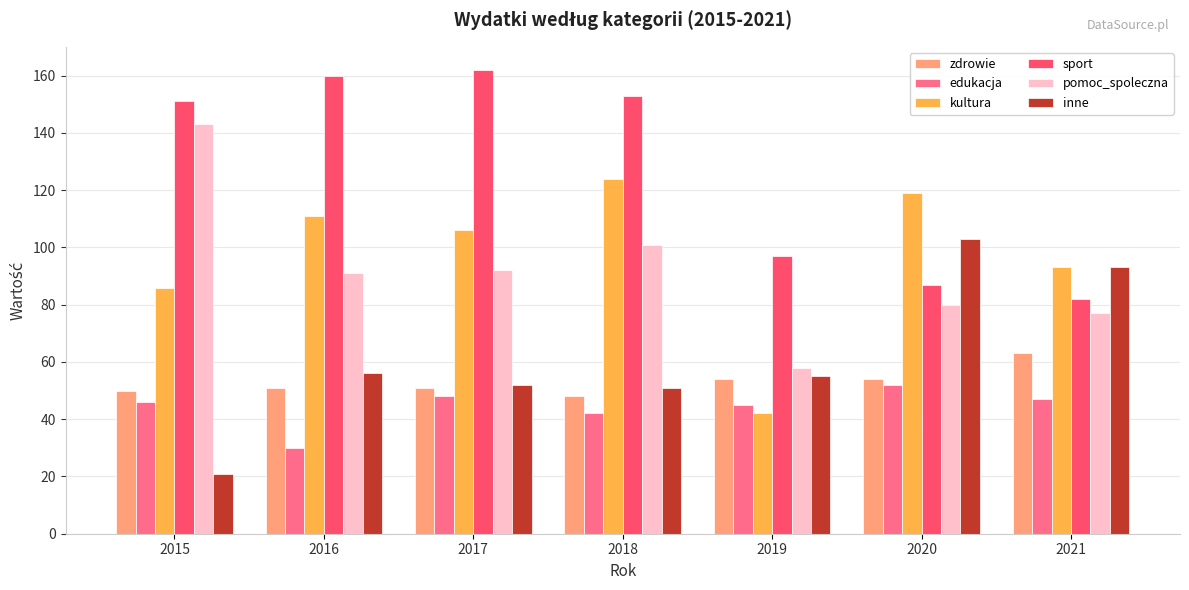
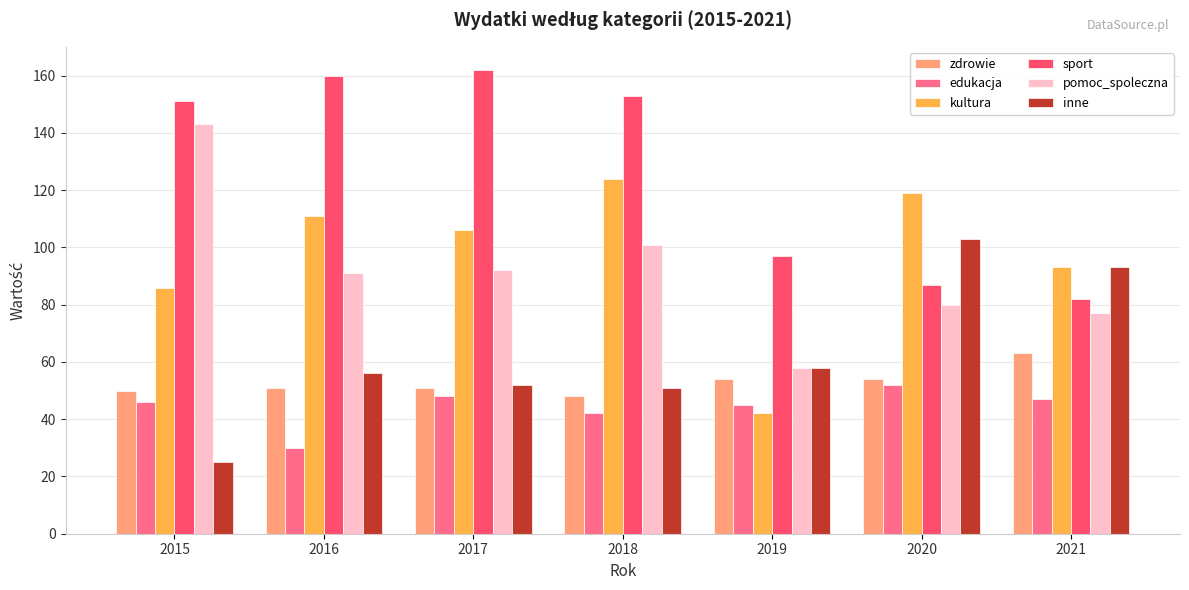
inne, 2015: 21 -> 25
inne, 2019: 55 -> 58
